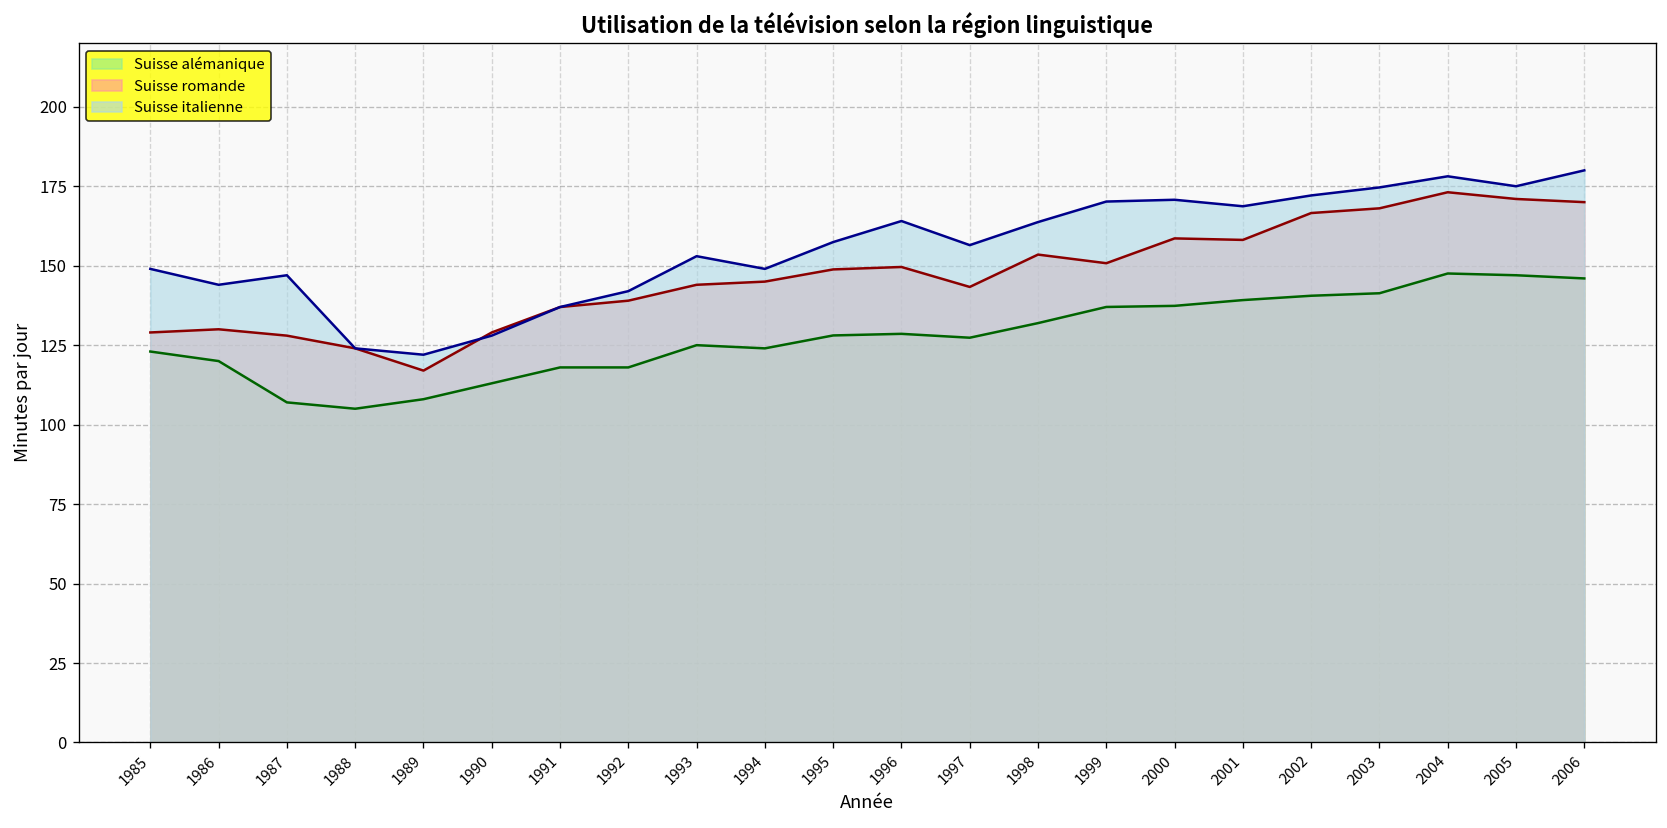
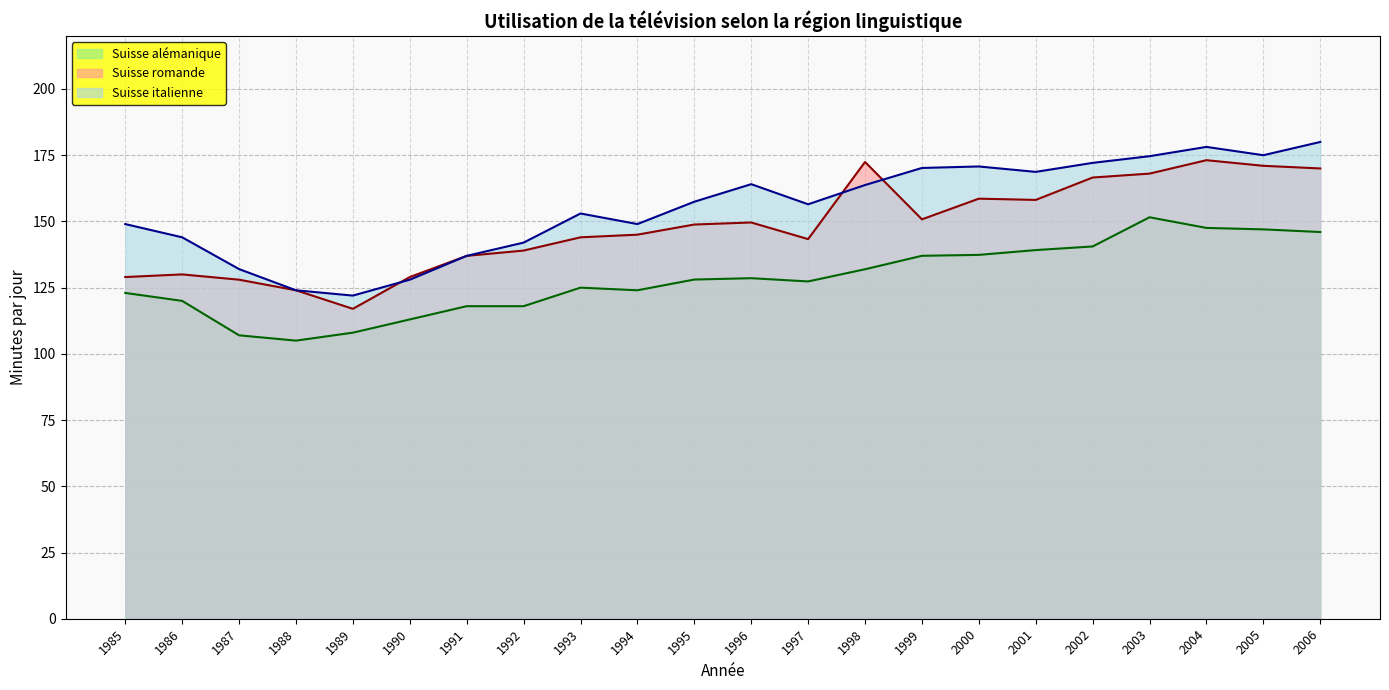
Suisse italienne, 1987: 147 -> 132
Suisse romande, 1998: 154 -> 172
Suisse alémanique, 2003: 141 -> 152
